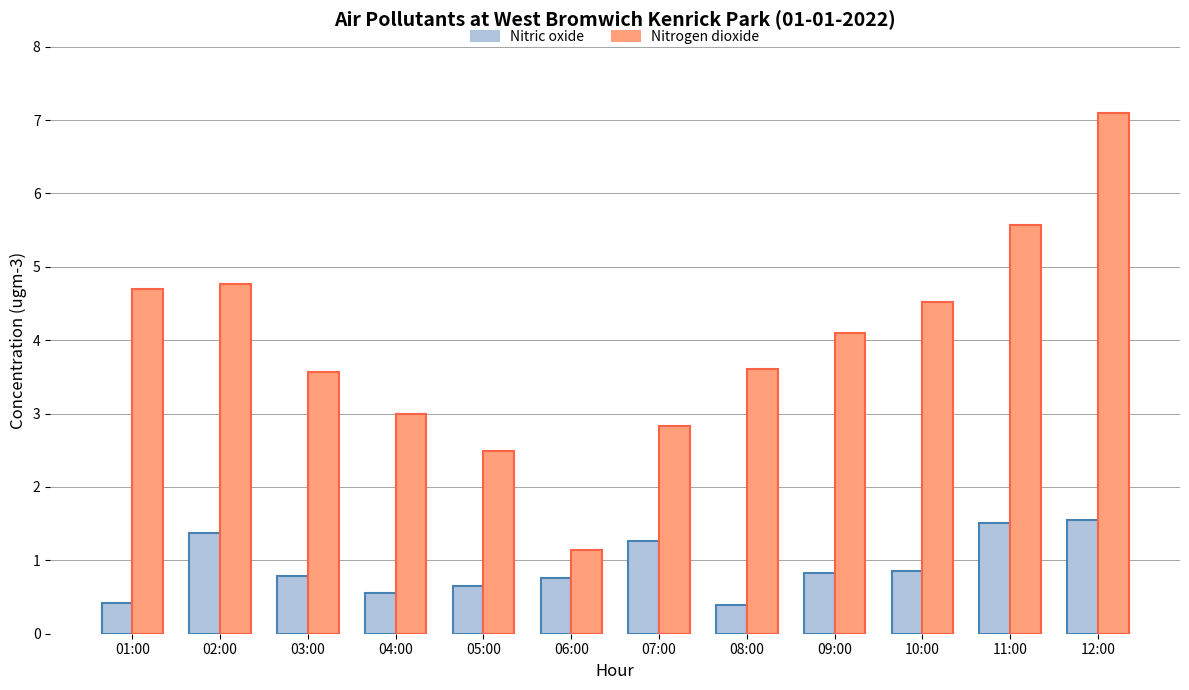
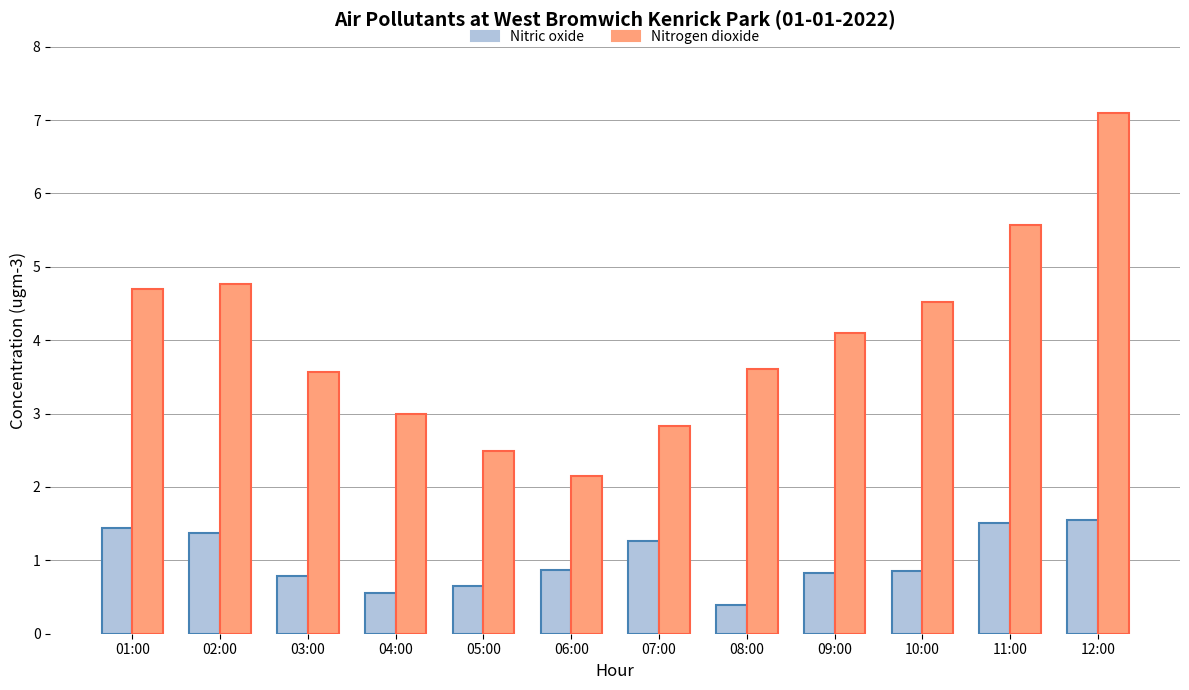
Nitric oxide, 01:00: 0.4 -> 1.4
Nitric oxide, 06:00: 0.8 -> 0.9
Nitrogen dioxide, 06:00: 1.1 -> 2.2
